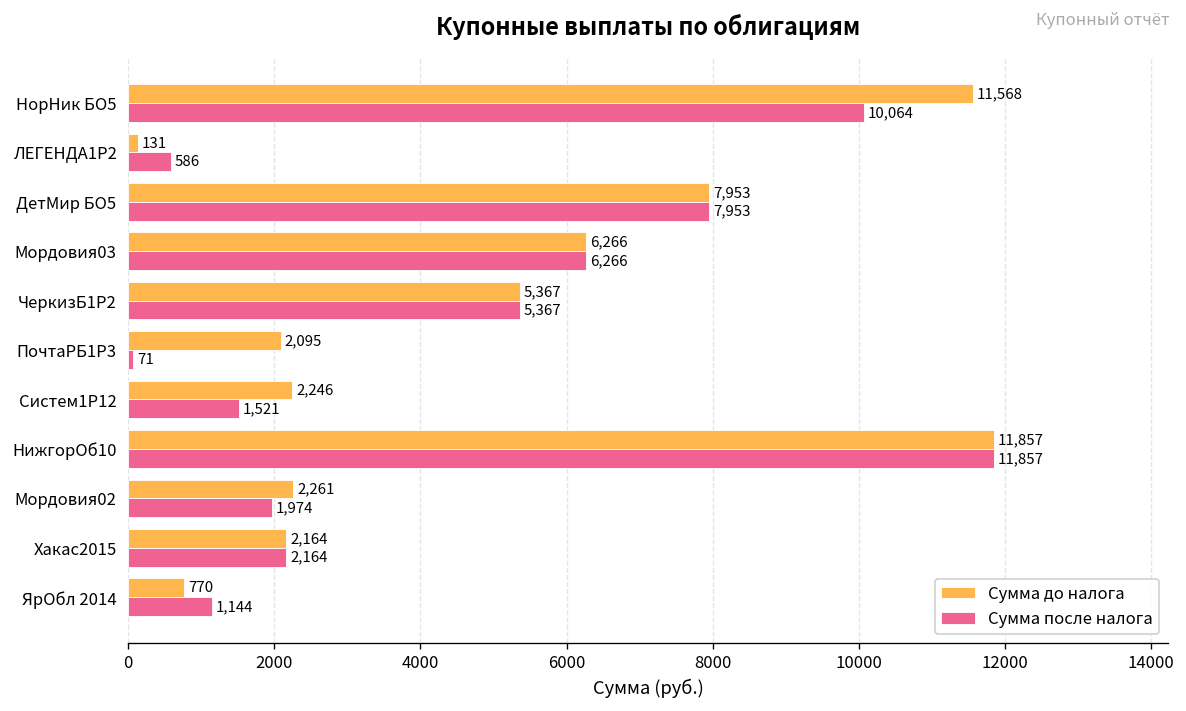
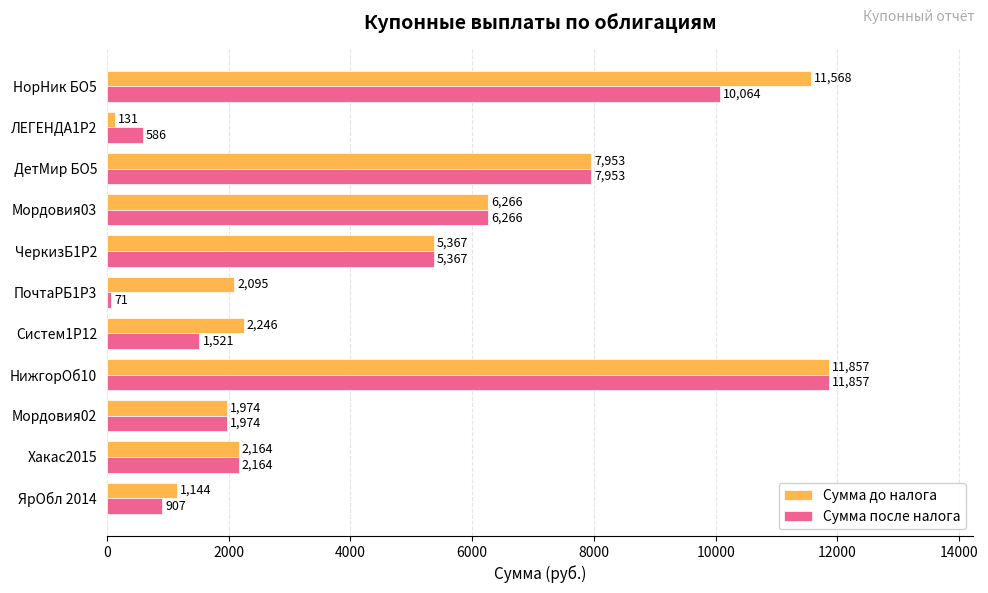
Сумма до налога, Мордовия02: 2,261 -> 1,974
Сумма до налога, ЯрОбл 2014: 770 -> 1,144
Сумма после налога, ЯрОбл 2014: 1,144 -> 907
